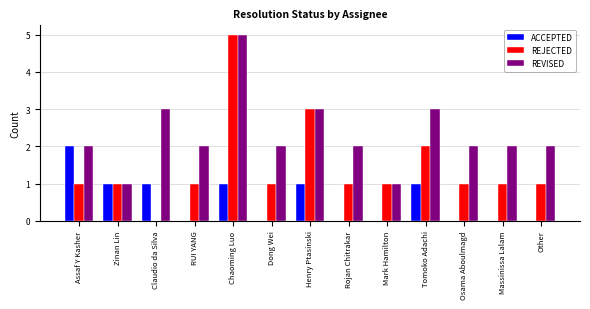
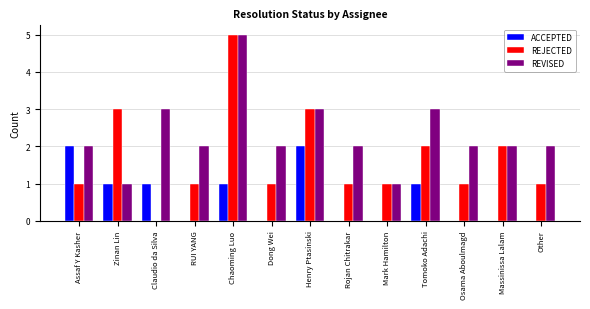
REJECTED, Zinan Lin: 1 -> 3
ACCEPTED, Henry Ptasinski: 1 -> 2
REJECTED, Massinissa Lalam: 1 -> 2
